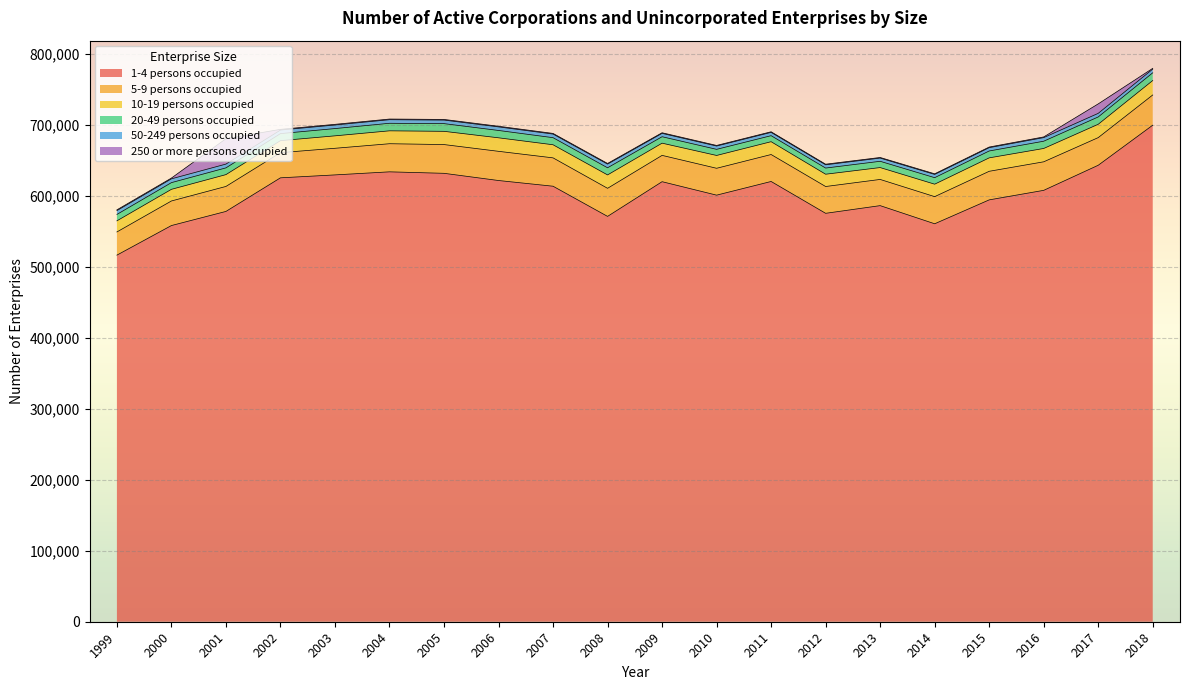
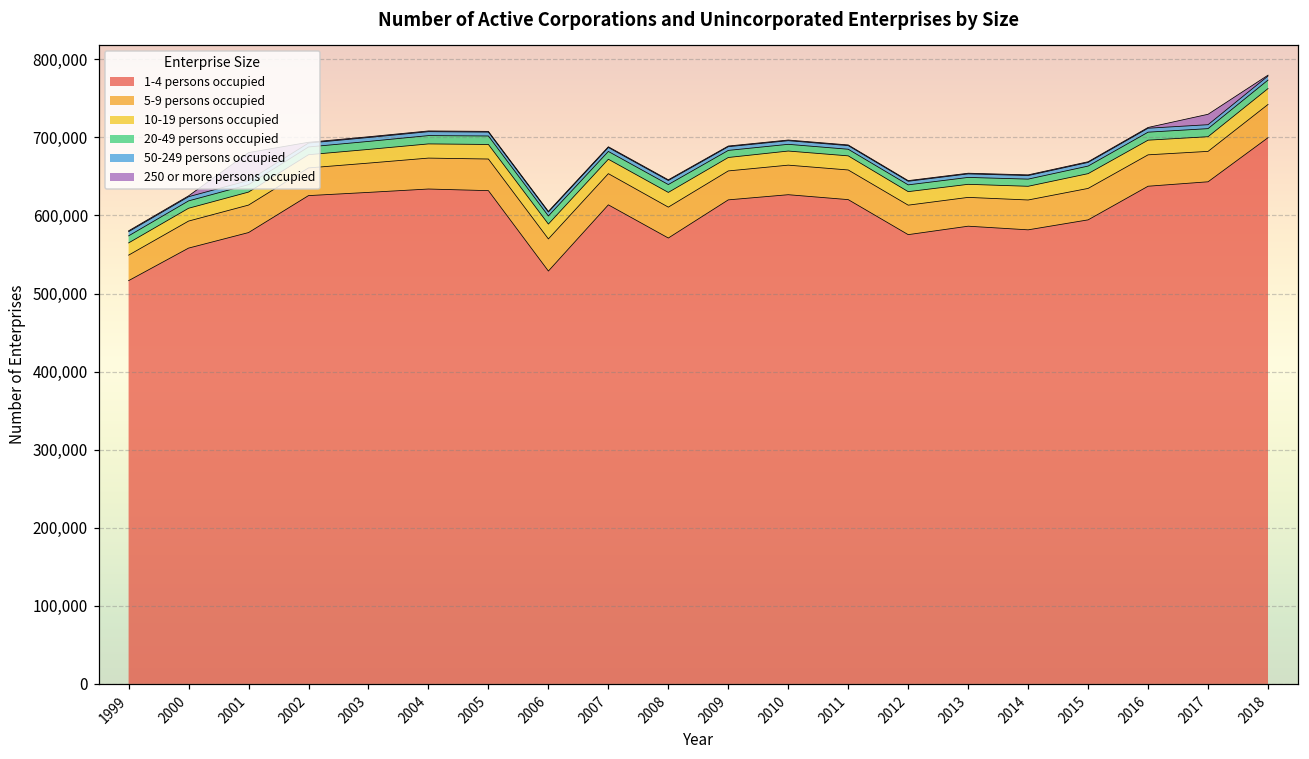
1-4 persons occupied, 2006: 620,000 -> 530,000
1-4 persons occupied, 2010: 600,000 -> 630,000
1-4 persons occupied, 2014: 560,000 -> 580,000
1-4 persons occupied, 2016: 610,000 -> 640,000
